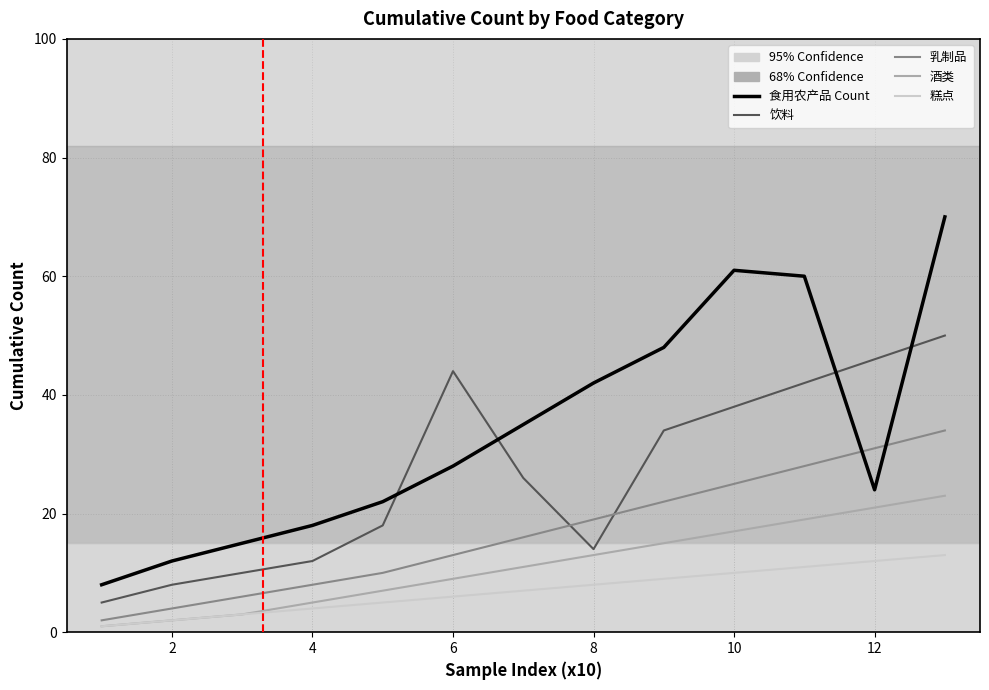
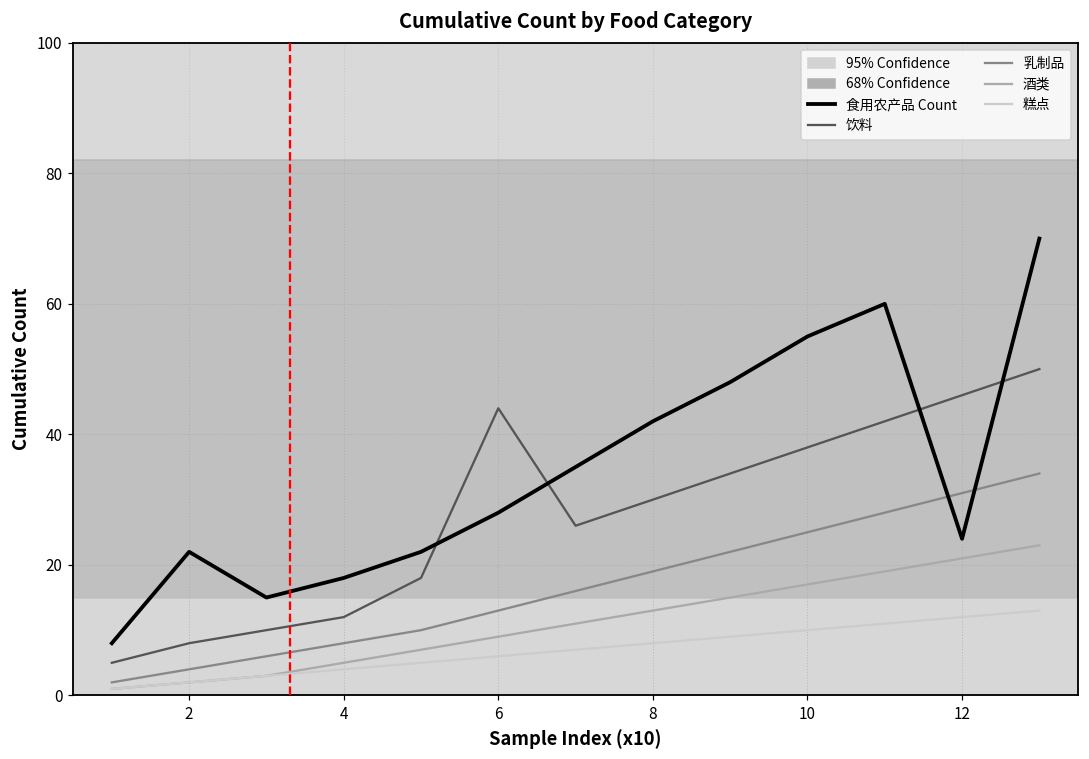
食用农产品 Count, 2: 12 -> 22
饮料, 8: 14 -> 30
食用农产品 Count, 10: 61 -> 55
